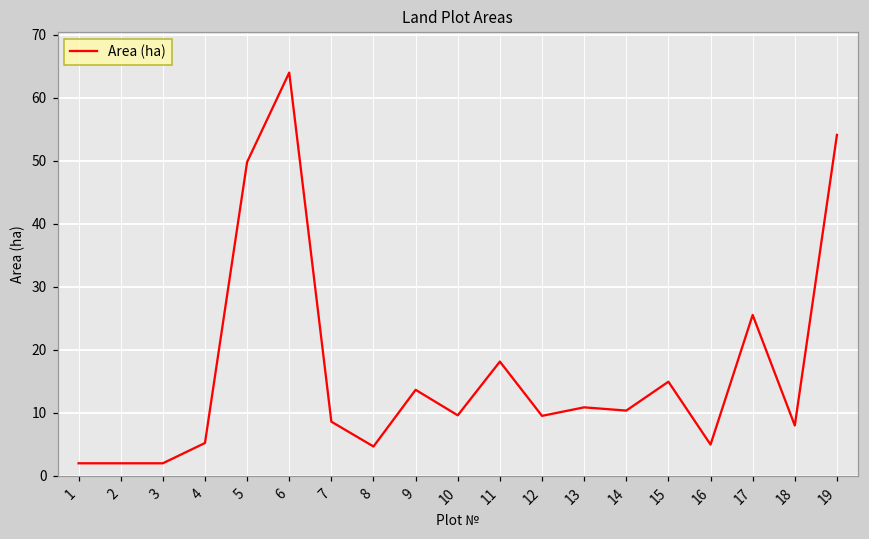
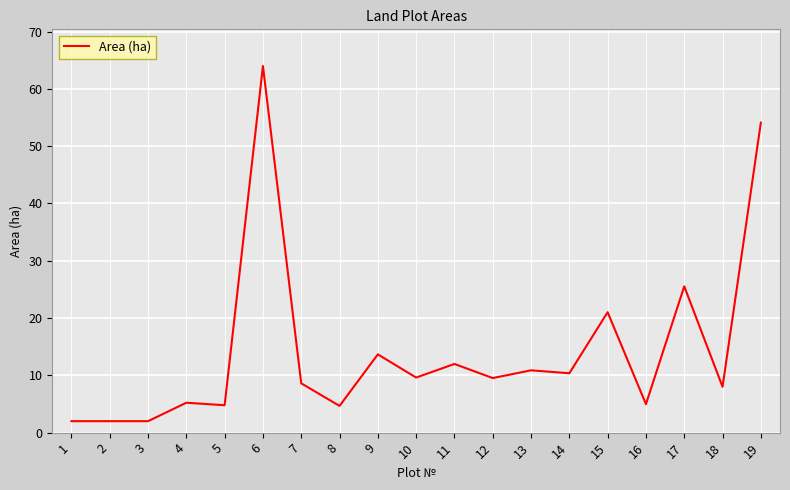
5: 50 -> 5
11: 18 -> 12
15: 15 -> 21
